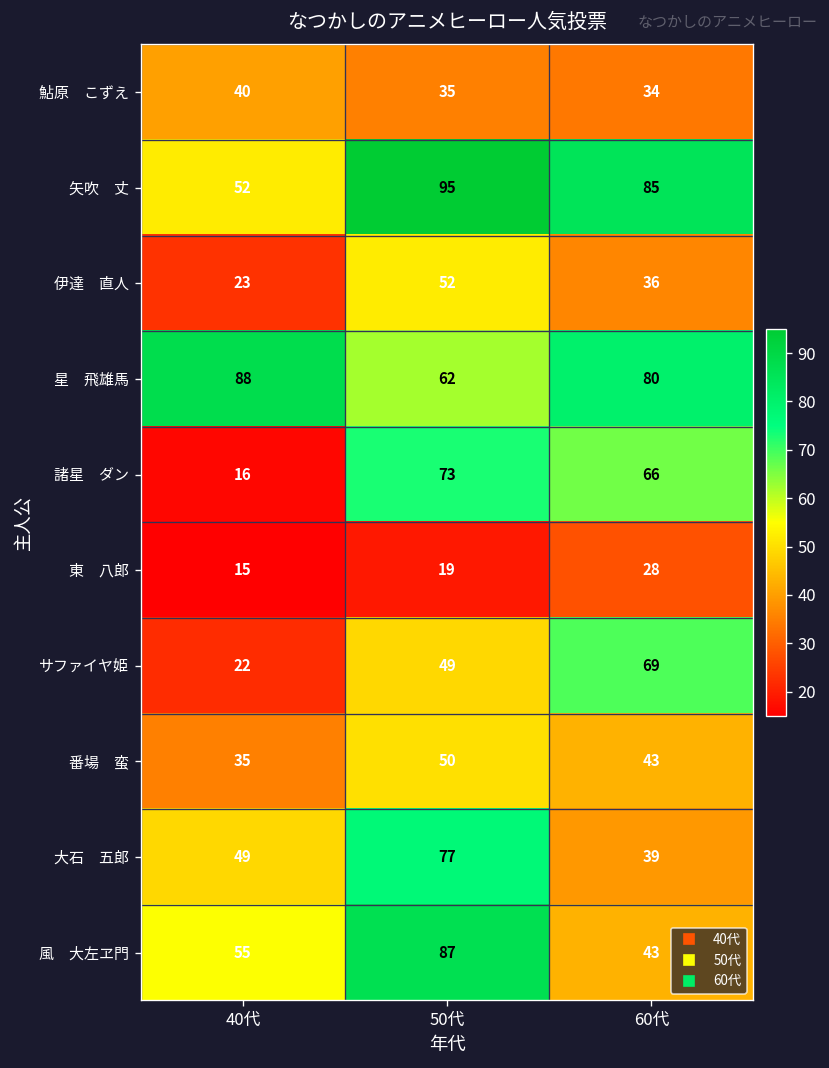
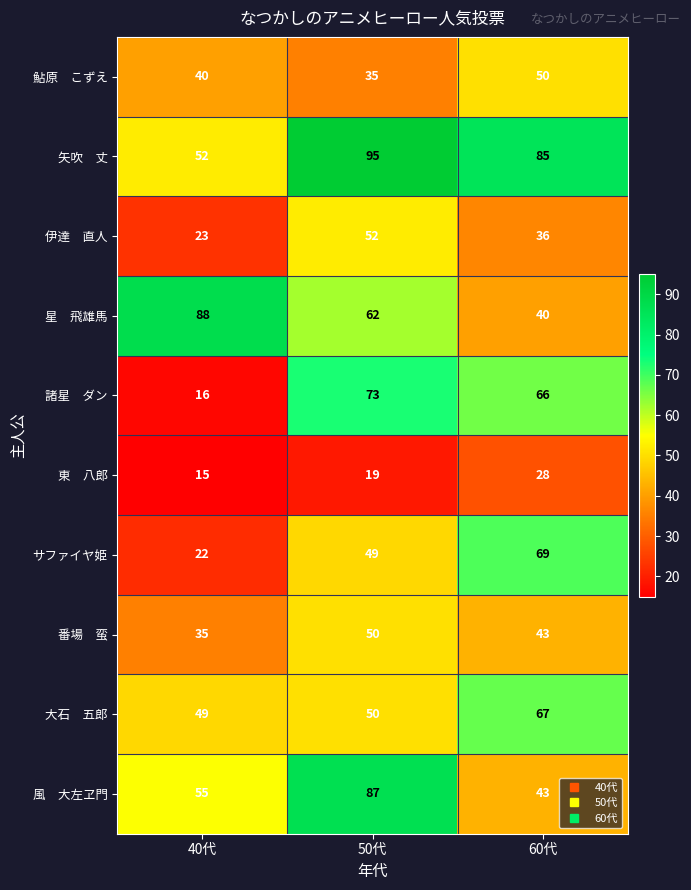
鮎原 こずえ, 60代: 34 -> 50
星 飛雄馬, 60代: 80 -> 40
大石 五郎, 50代: 77 -> 50
大石 五郎, 60代: 39 -> 67
